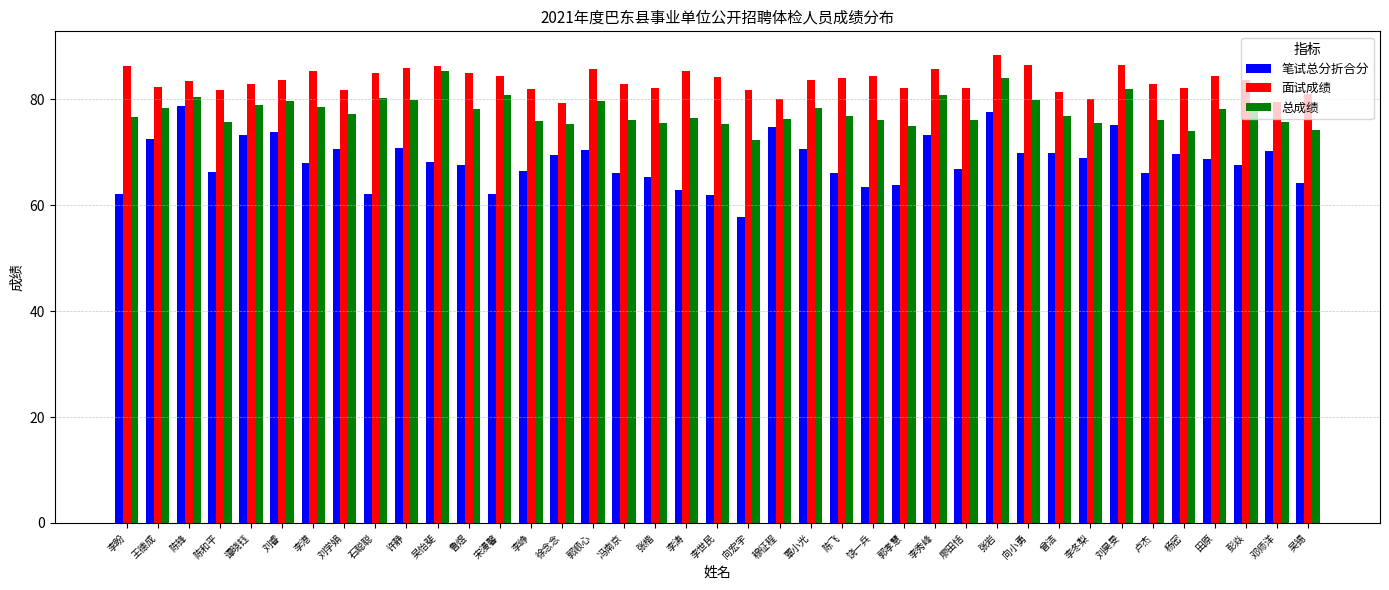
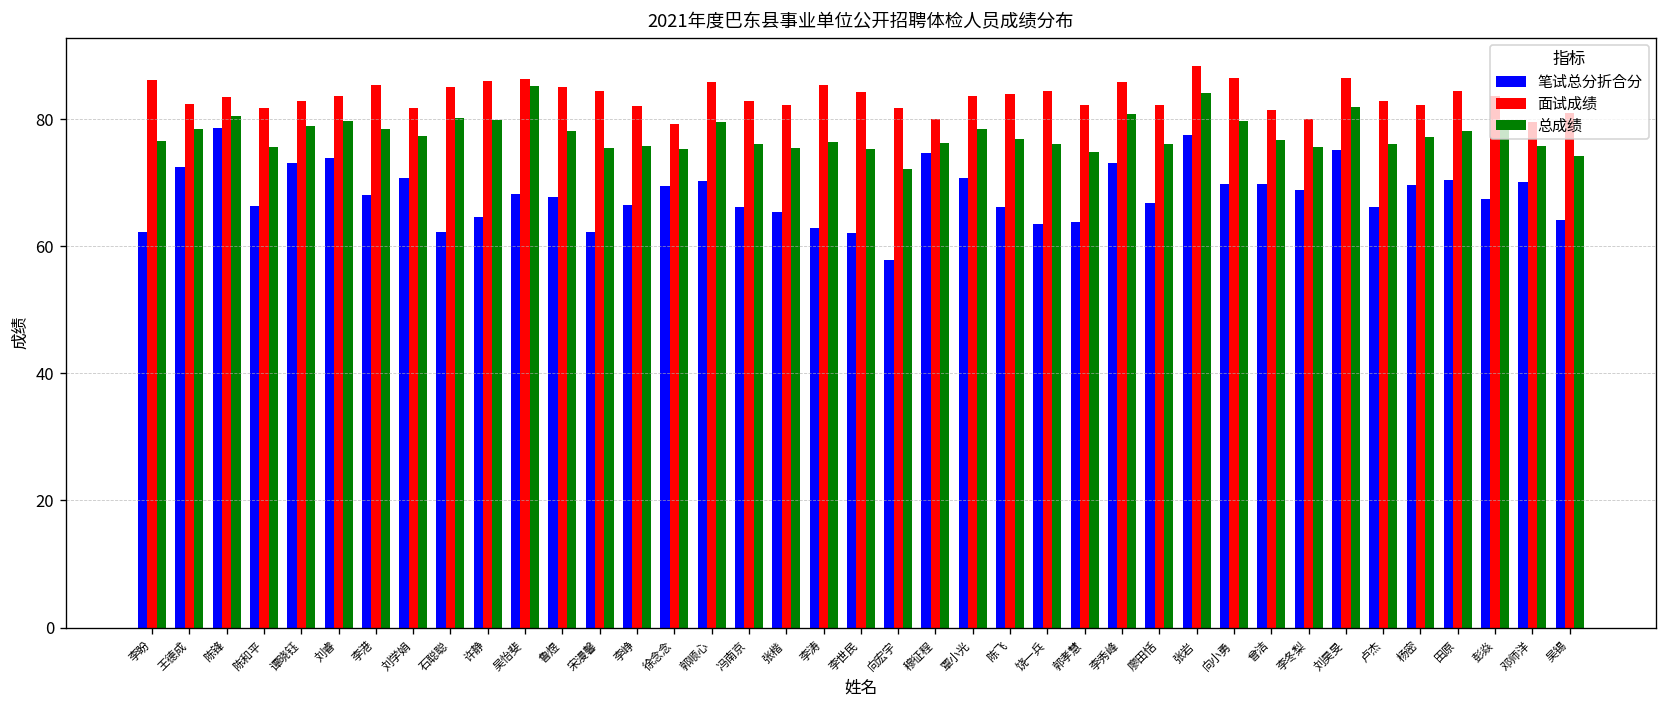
笔试总分折合分, 许静: 71 -> 65
总成绩, 宋漫馨: 81 -> 76
总成绩, 杨密: 74 -> 77
笔试总分折合分, 田原: 69 -> 70
